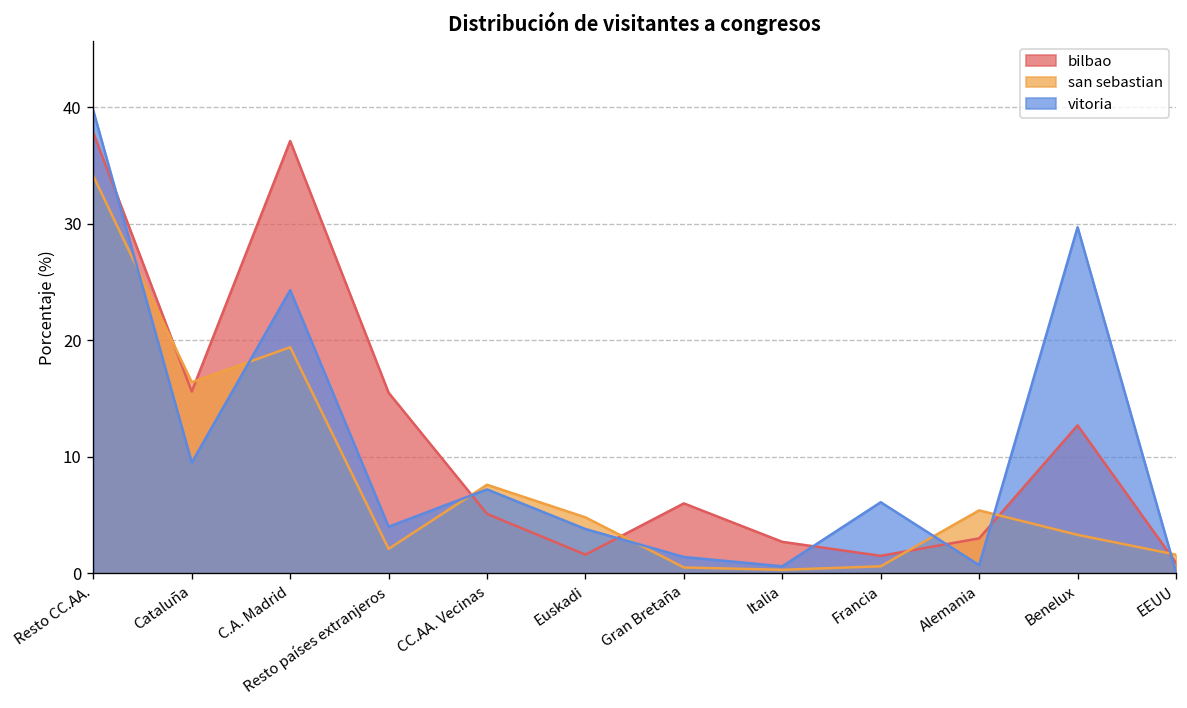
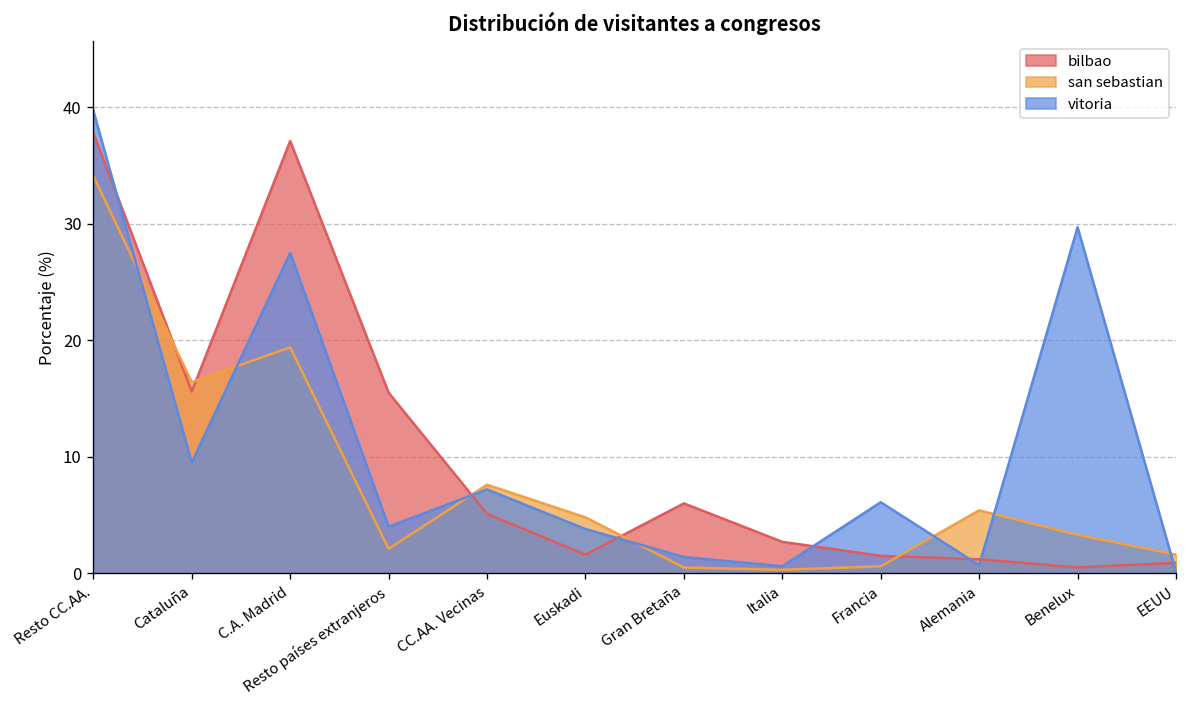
vitoria, C.A. Madrid: 24 -> 28
bilbao, Alemania: 3 -> 1
bilbao, Benelux: 13 -> 1
